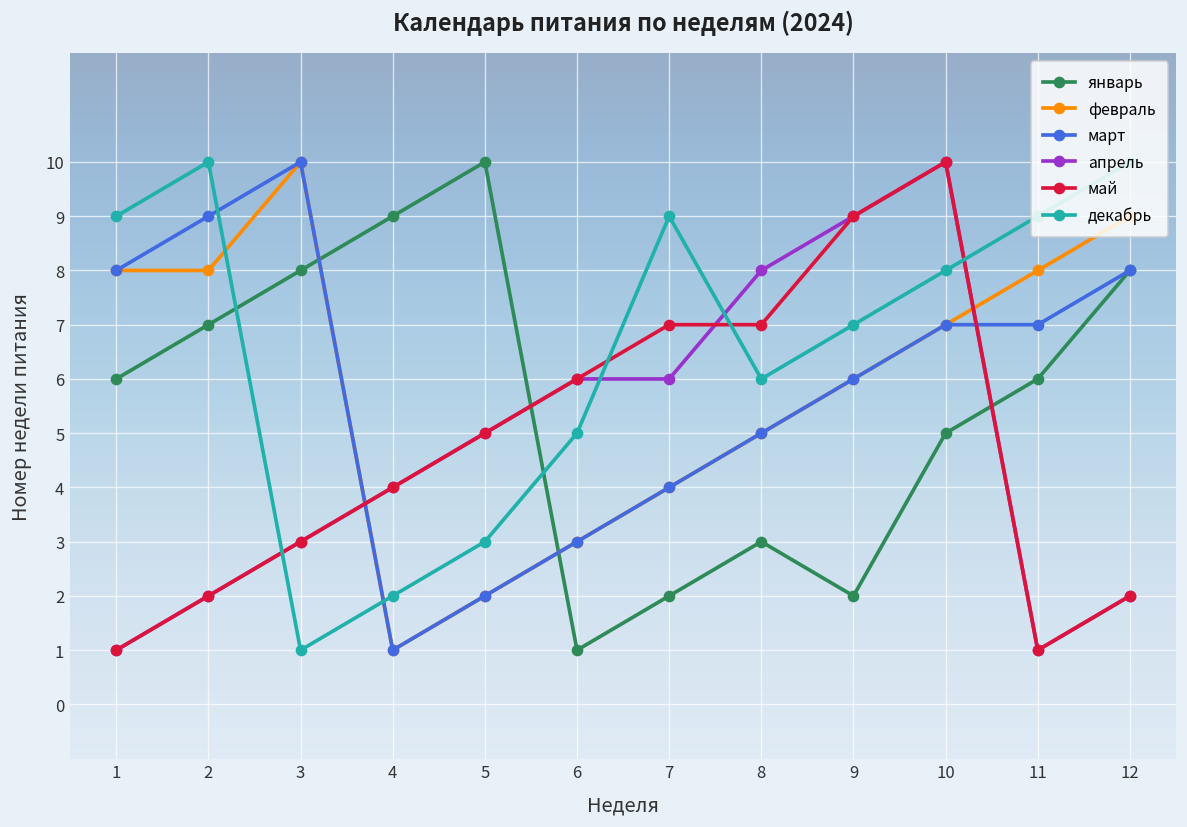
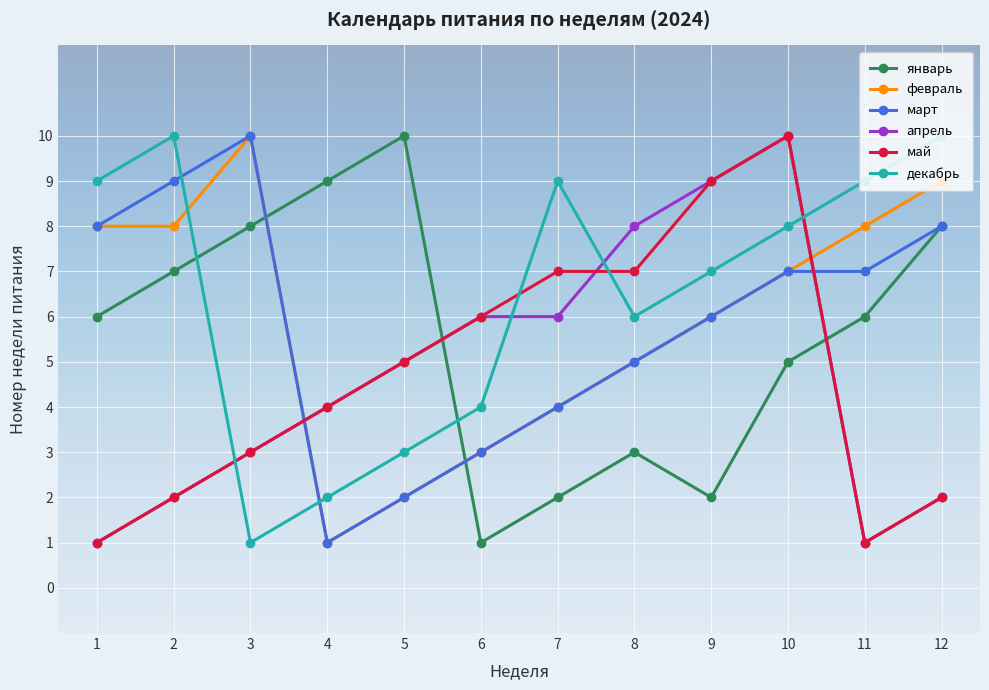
декабрь, 6: 5 -> 4
